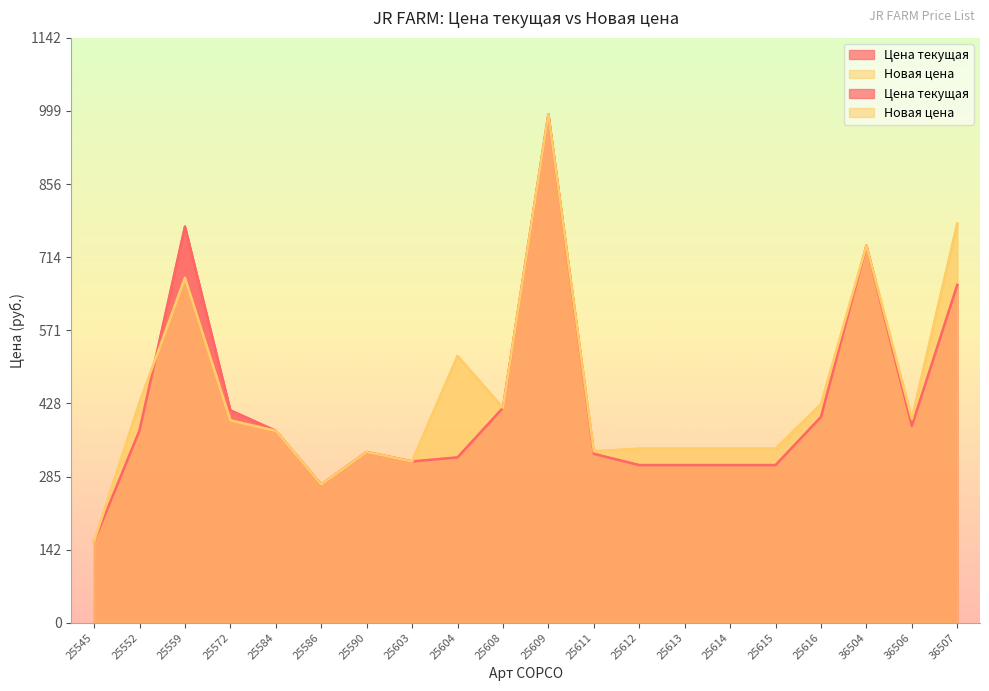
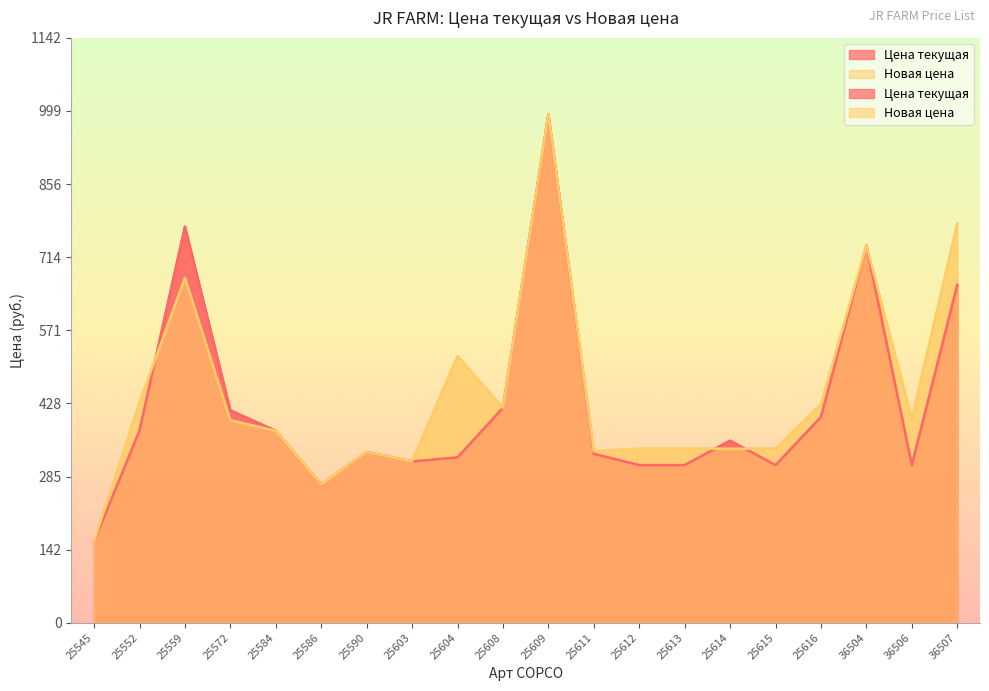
Цена текущая, 25614: 310 -> 360
Цена текущая, 36506: 380 -> 310
